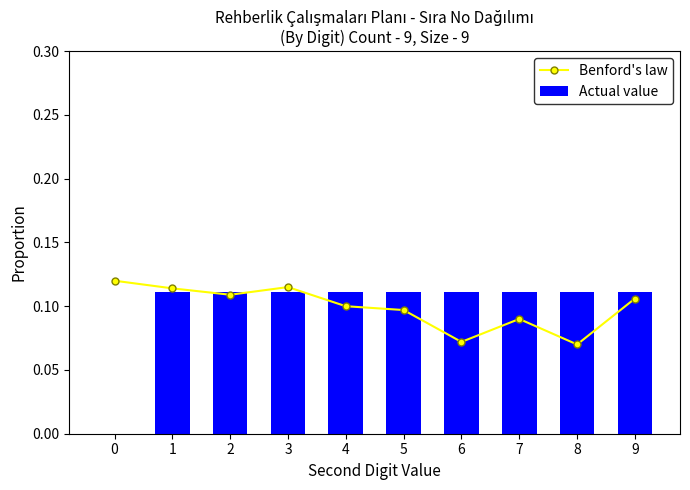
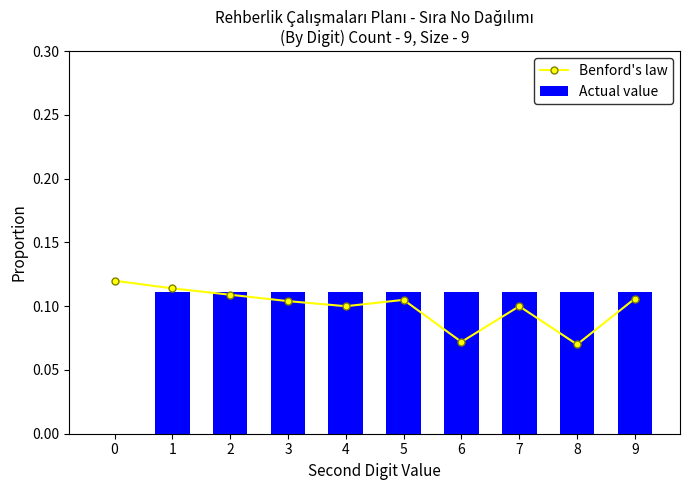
Benford's law, 3: 0.115 -> 0.104
Benford's law, 5: 0.097 -> 0.105
Benford's law, 7: 0.09 -> 0.10
